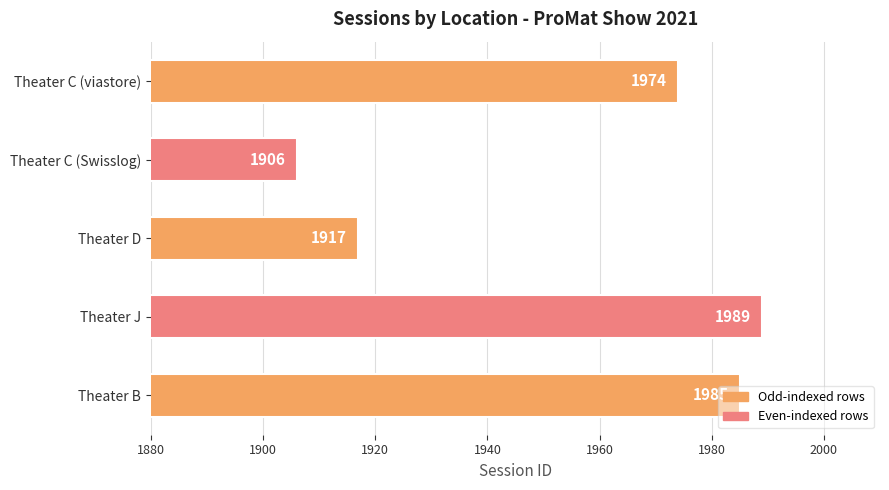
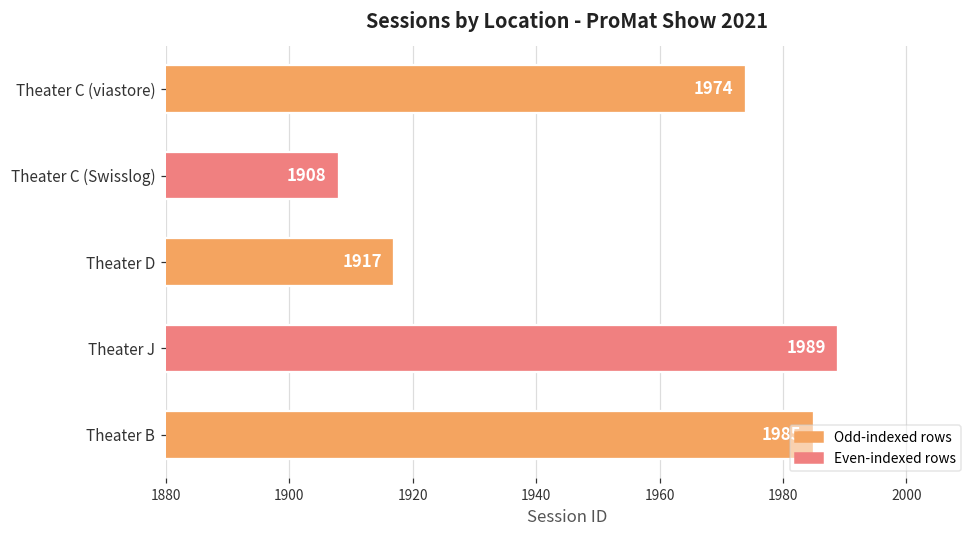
Theater C (Swisslog): 1906 -> 1908
